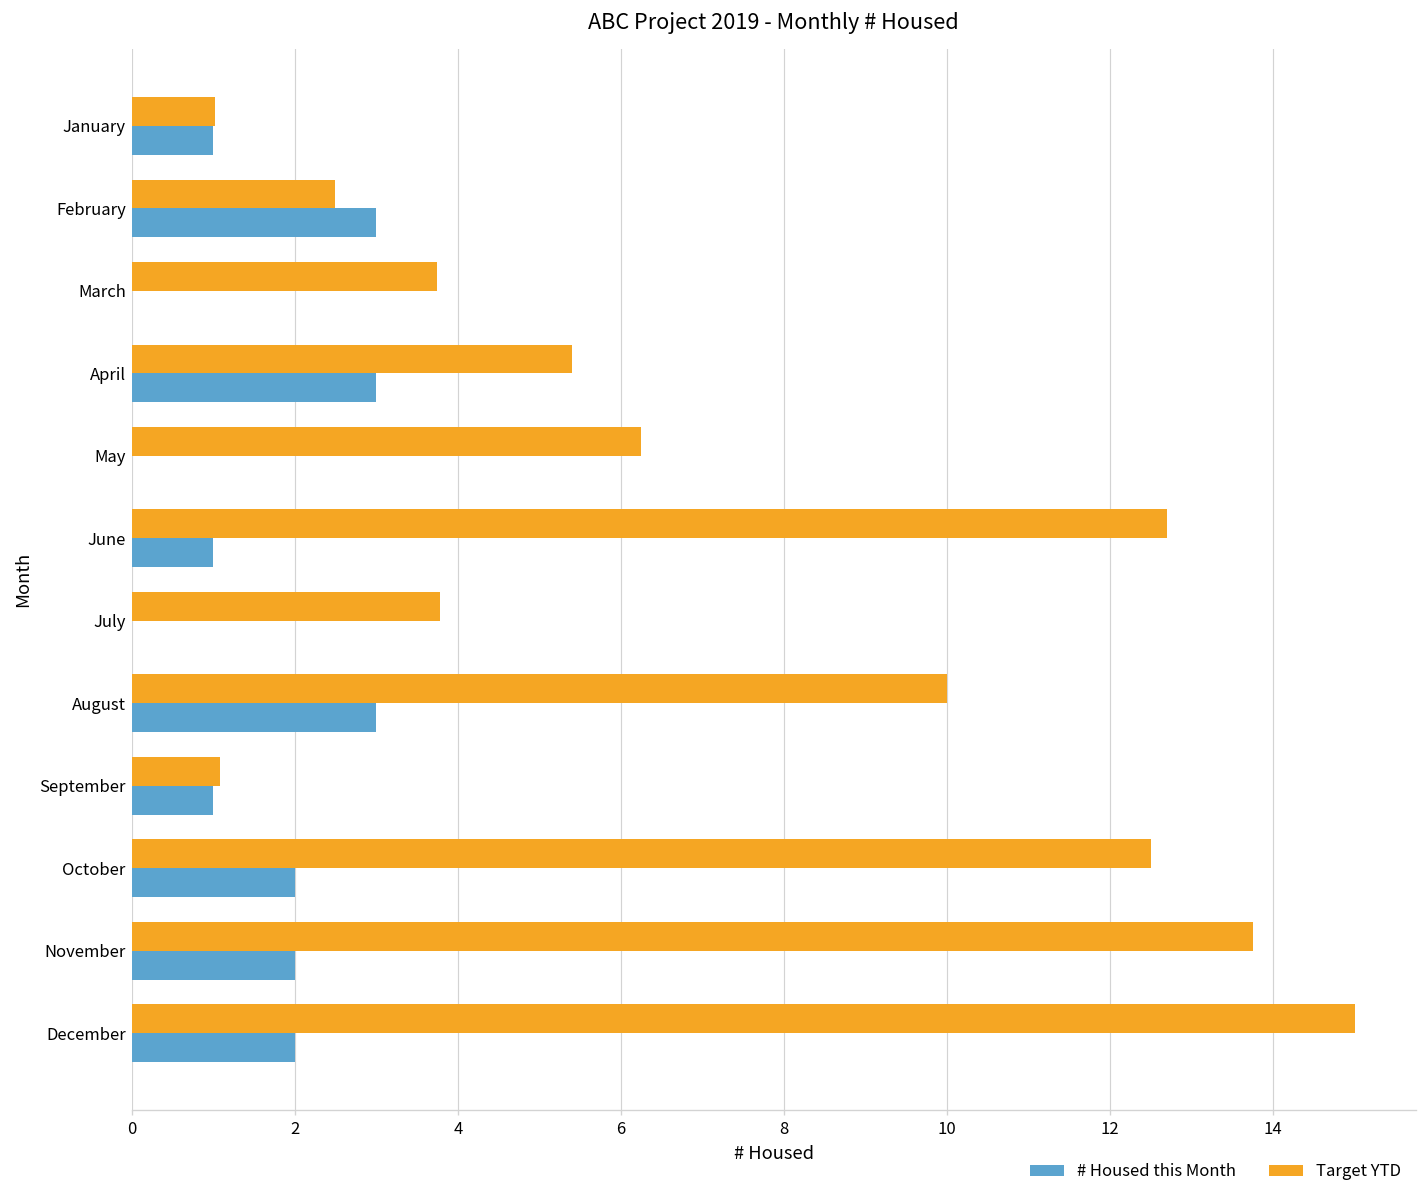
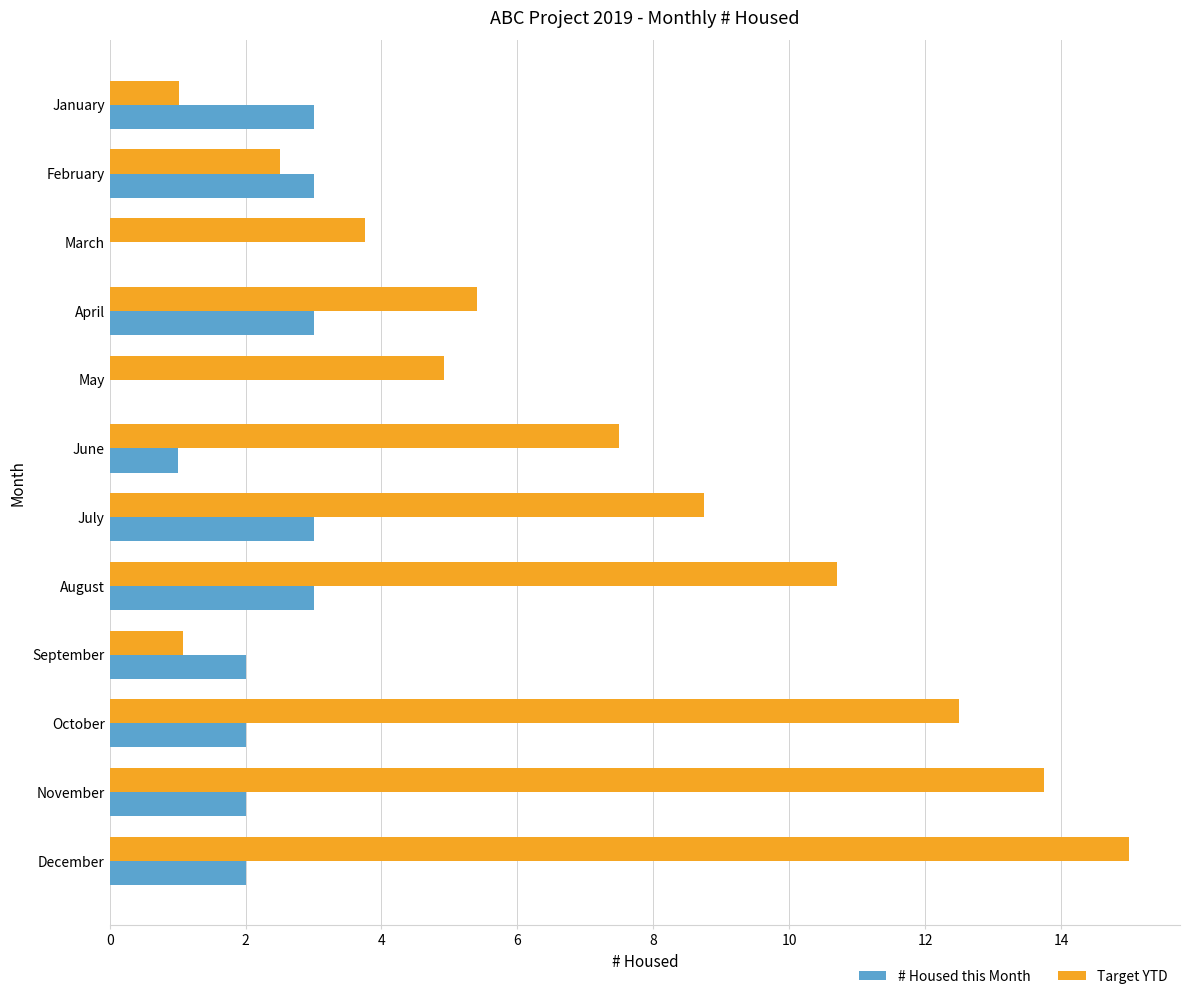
# Housed this Month, January: 1 -> 3
Target YTD, May: 6.3 -> 4.9
Target YTD, June: 12.7 -> 7.5
Target YTD, July: 3.8 -> 8.8
# Housed this Month, July: 0 -> 3
Target YTD, August: 10.0 -> 10.7
# Housed this Month, September: 1 -> 2
